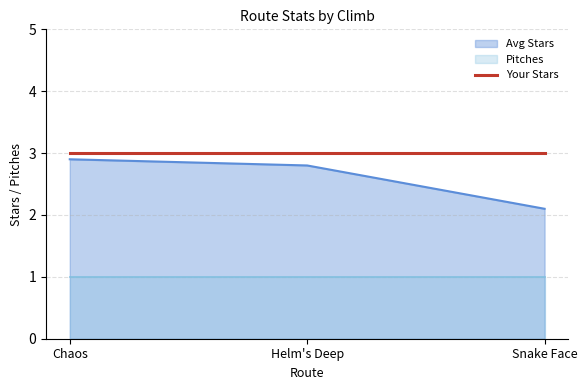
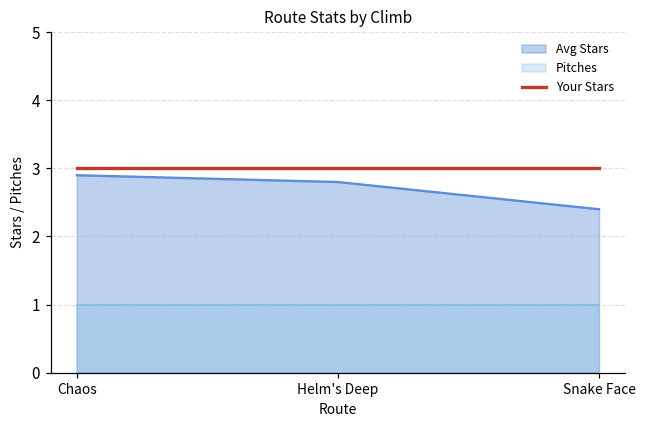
Avg Stars, Snake Face: 2.1 -> 2.4
